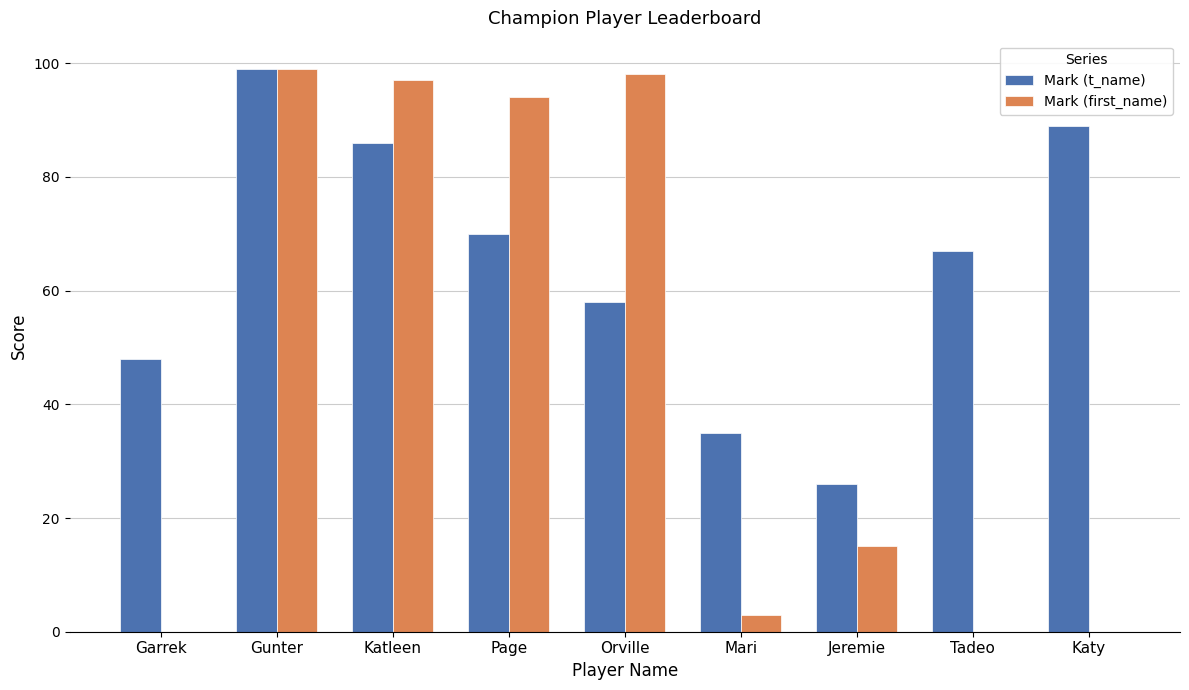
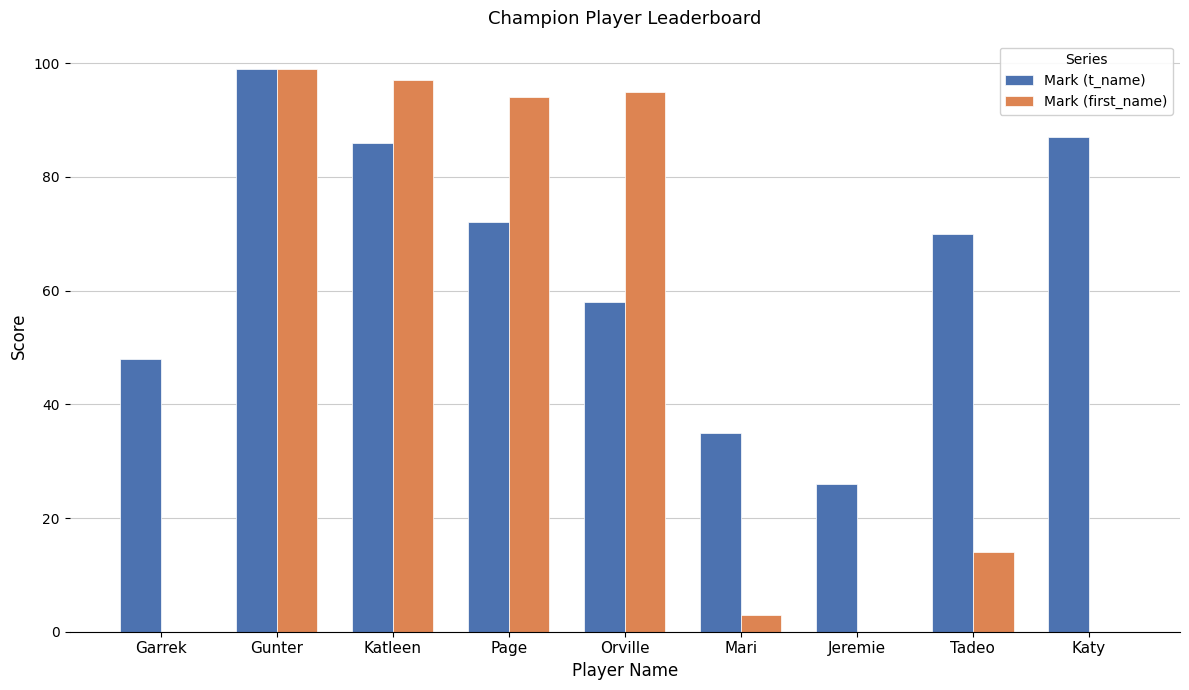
Mark (t_name), Page: 70 -> 72
Mark (first_name), Orville: 98 -> 95
Mark (first_name), Jeremie: 15 -> 0
Mark (t_name), Tadeo: 67 -> 70
Mark (first_name), Tadeo: 0 -> 14
Mark (t_name), Katy: 89 -> 87
